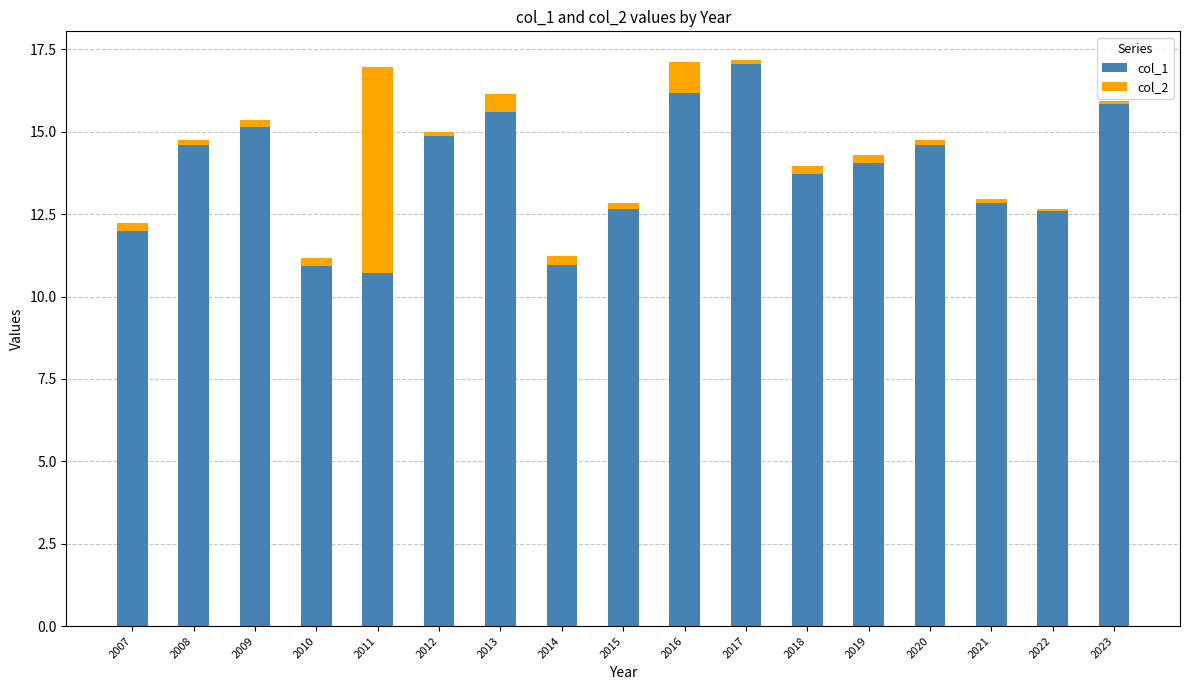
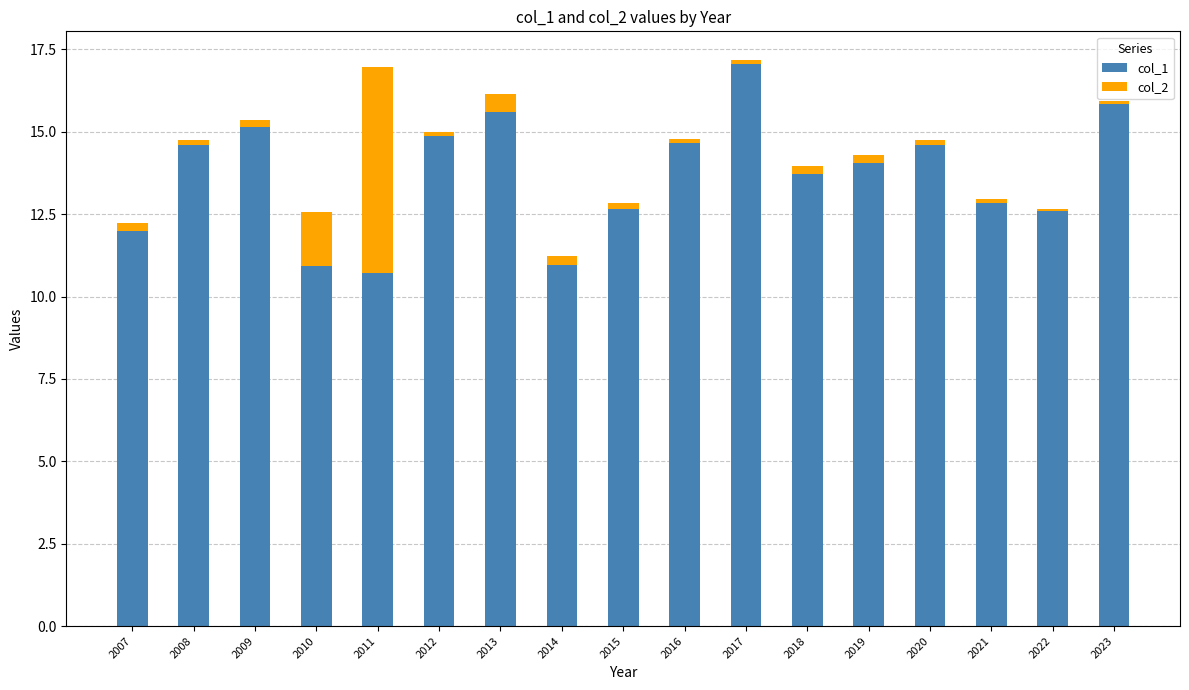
col_2, 2010: 0.3 -> 1.7
col_1, 2016: 16.2 -> 14.7
col_2, 2016: 0.9 -> 0.1
